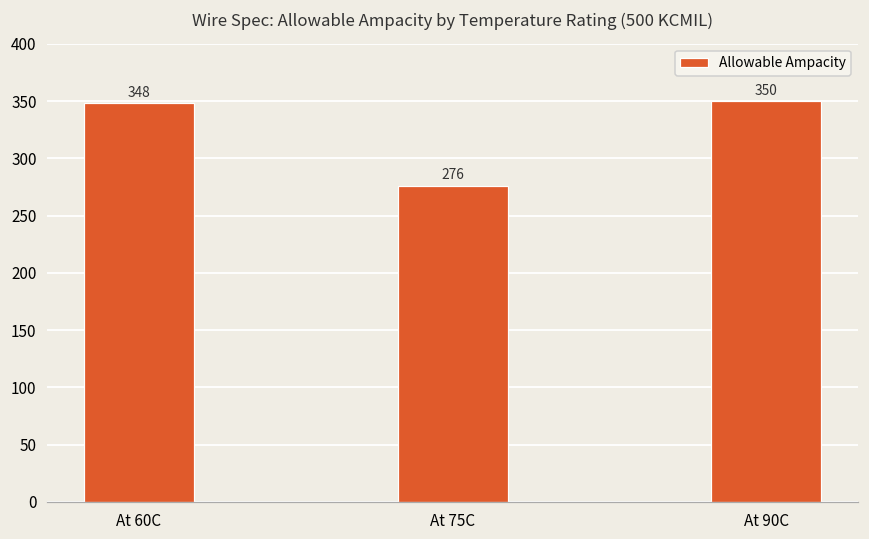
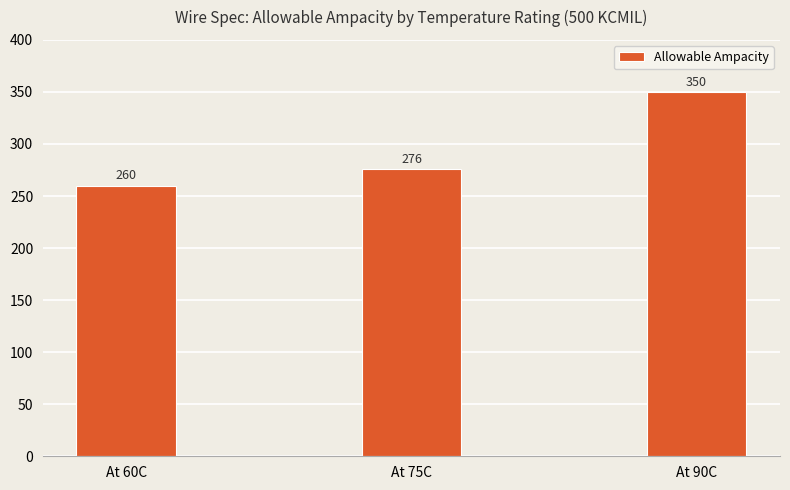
At 60C: 348 -> 260
